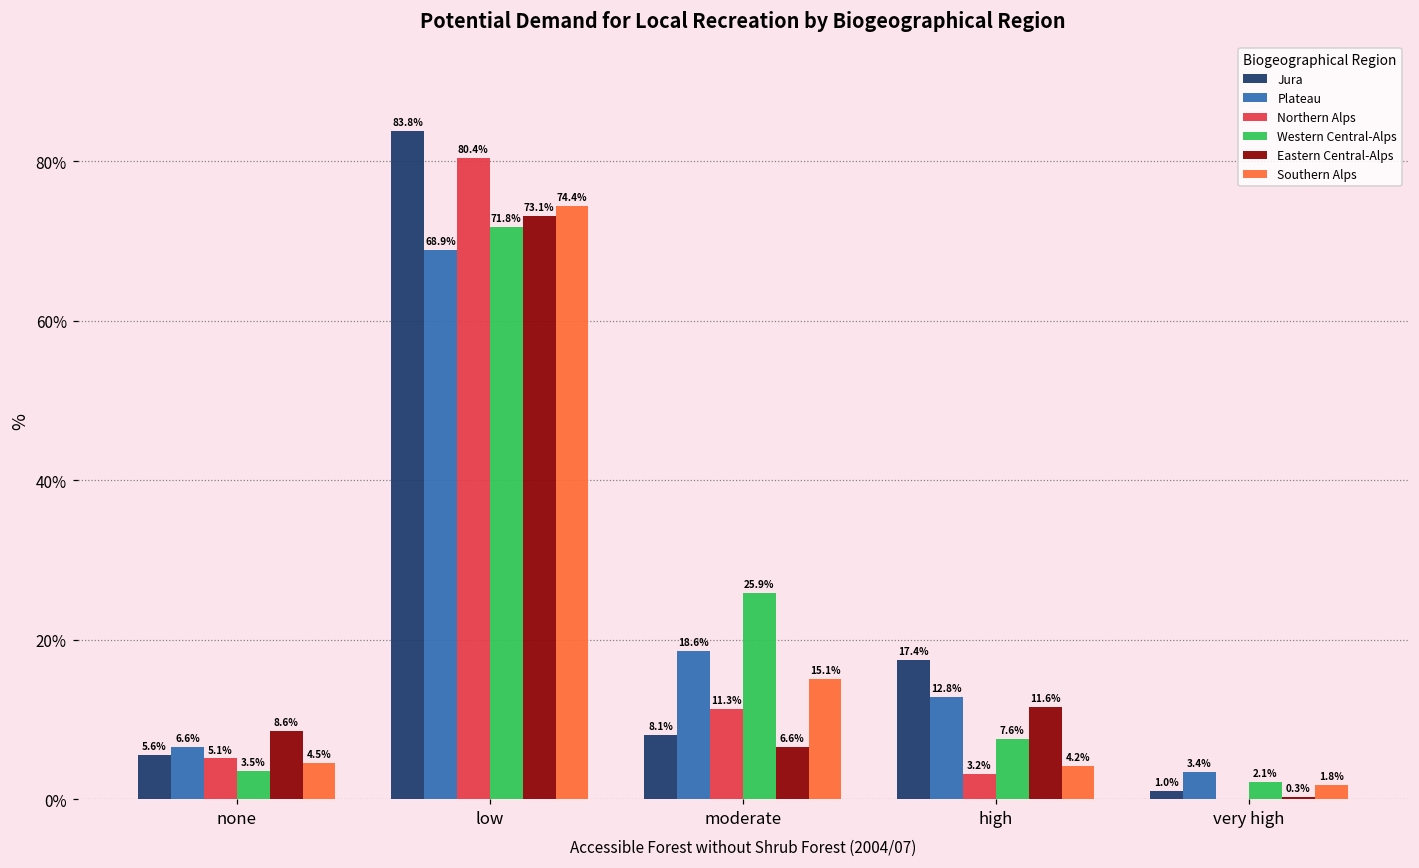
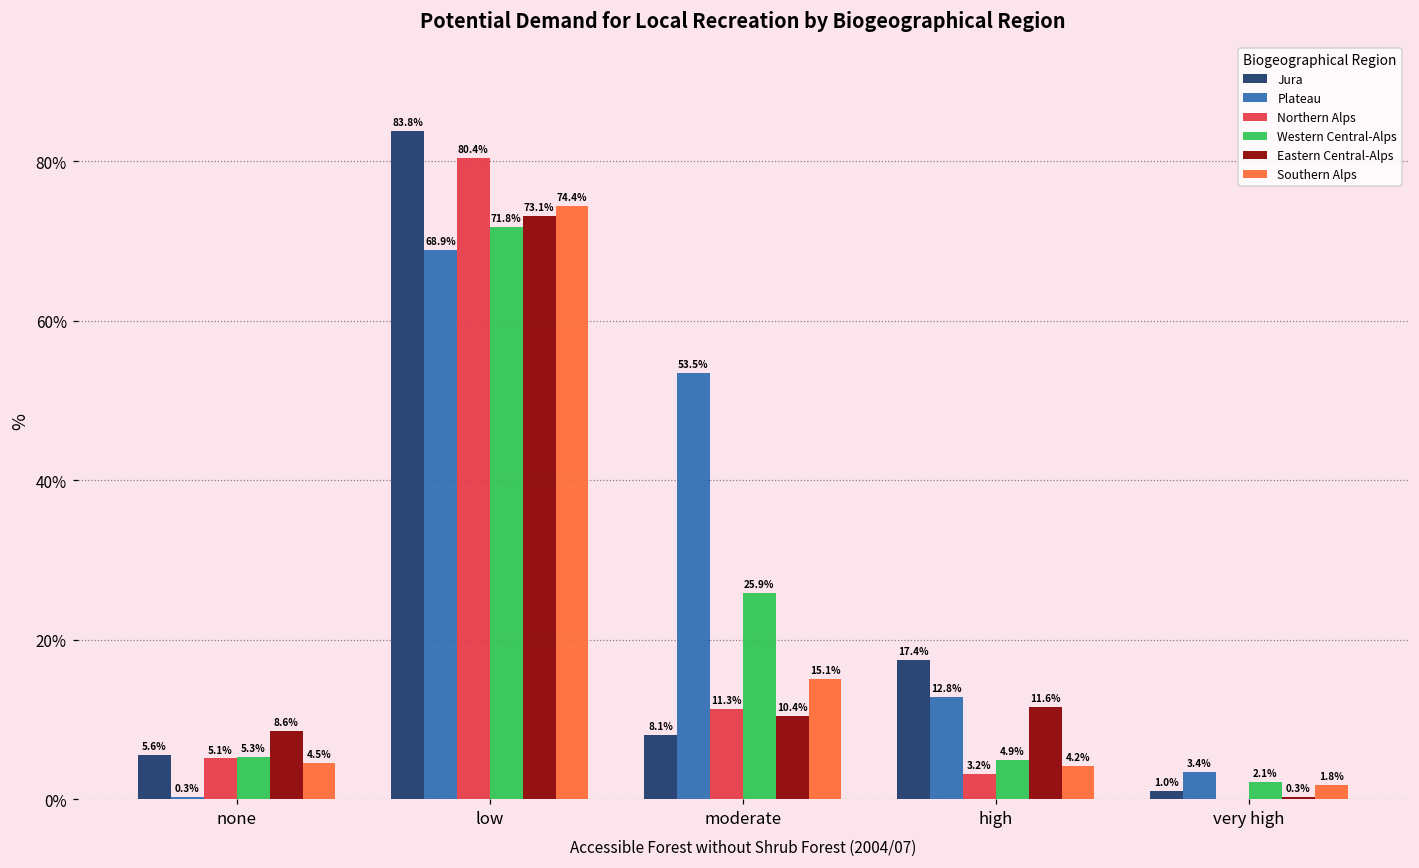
Plateau, none: 6.6% -> 0.3%
Western Central-Alps, none: 3.5% -> 5.3%
Plateau, moderate: 18.6% -> 53.5%
Eastern Central-Alps, moderate: 6.6% -> 10.4%
Western Central-Alps, high: 7.6% -> 4.9%
